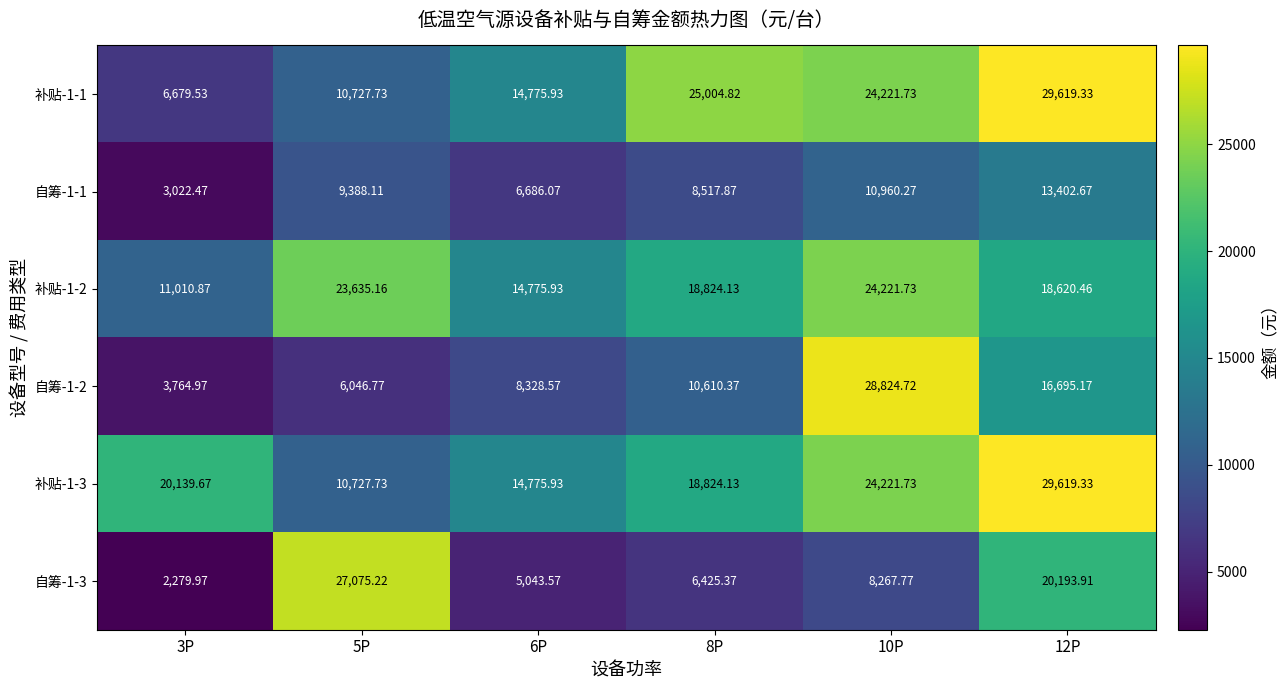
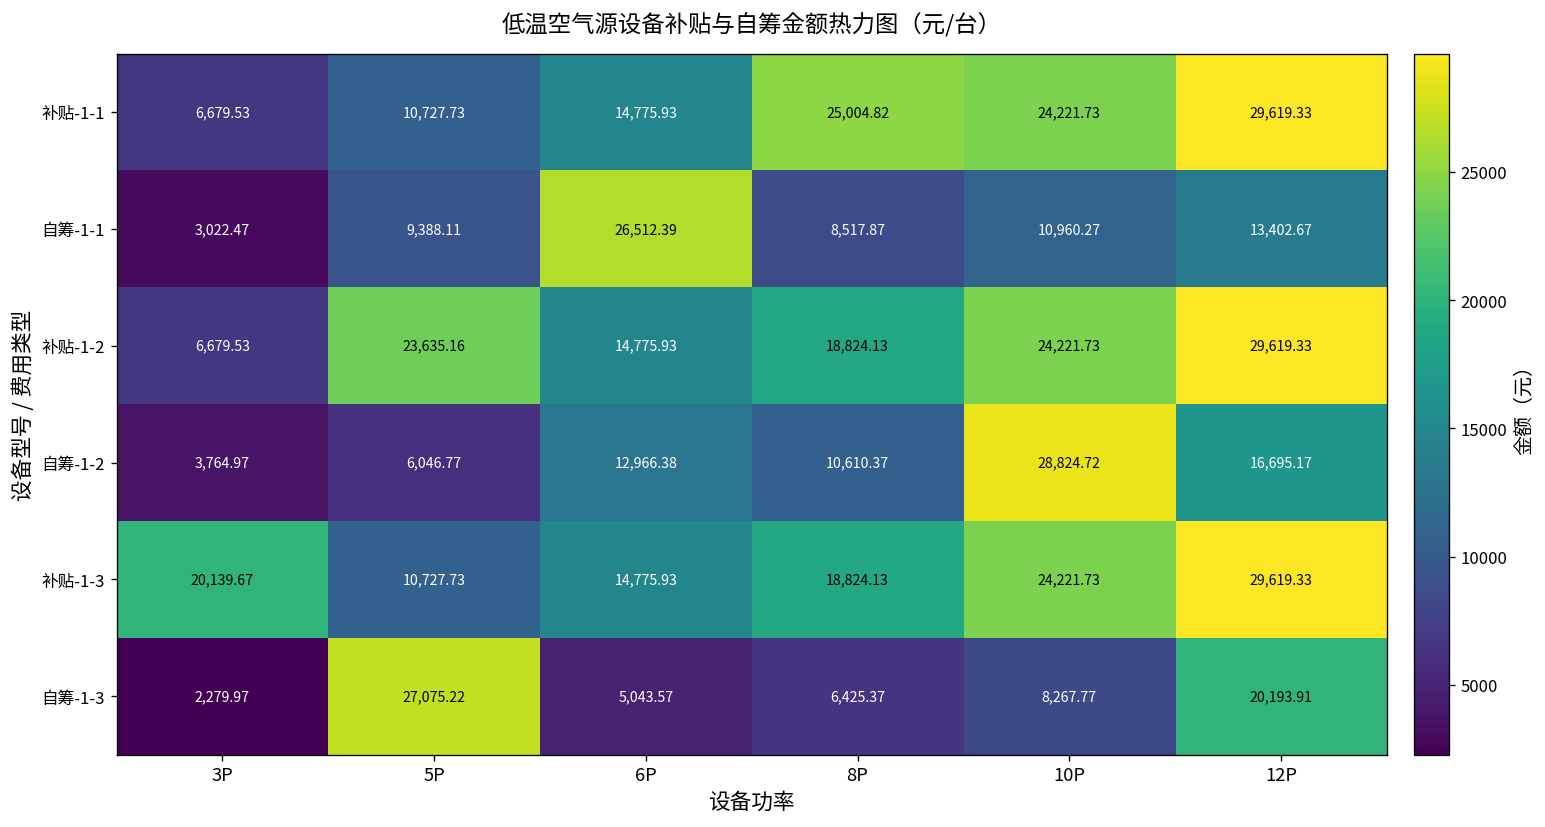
自筹-1-1, 6P: 6,686.07 -> 26,512.39
补贴-1-2, 3P: 11,010.87 -> 6,679.53
补贴-1-2, 12P: 18,620.46 -> 29,619.33
自筹-1-2, 6P: 8,328.57 -> 12,966.38
